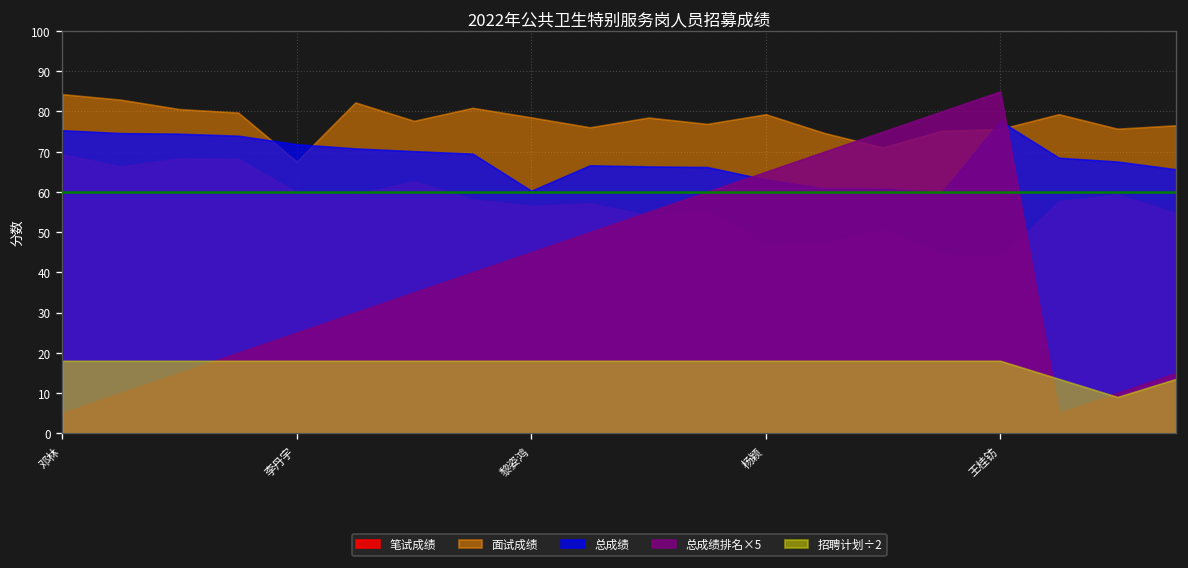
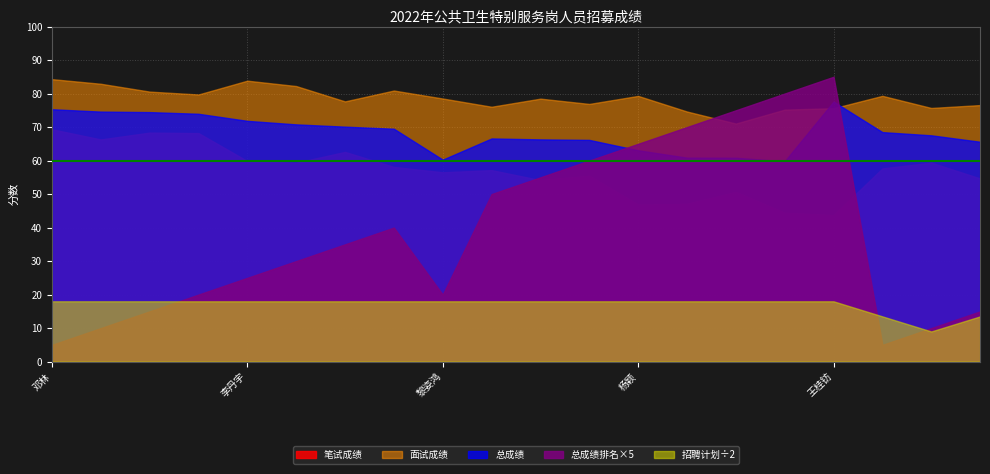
面试成绩, 李丹宇: 68 -> 84
总成绩排名×5, 黎姿鸿: 45 -> 20
